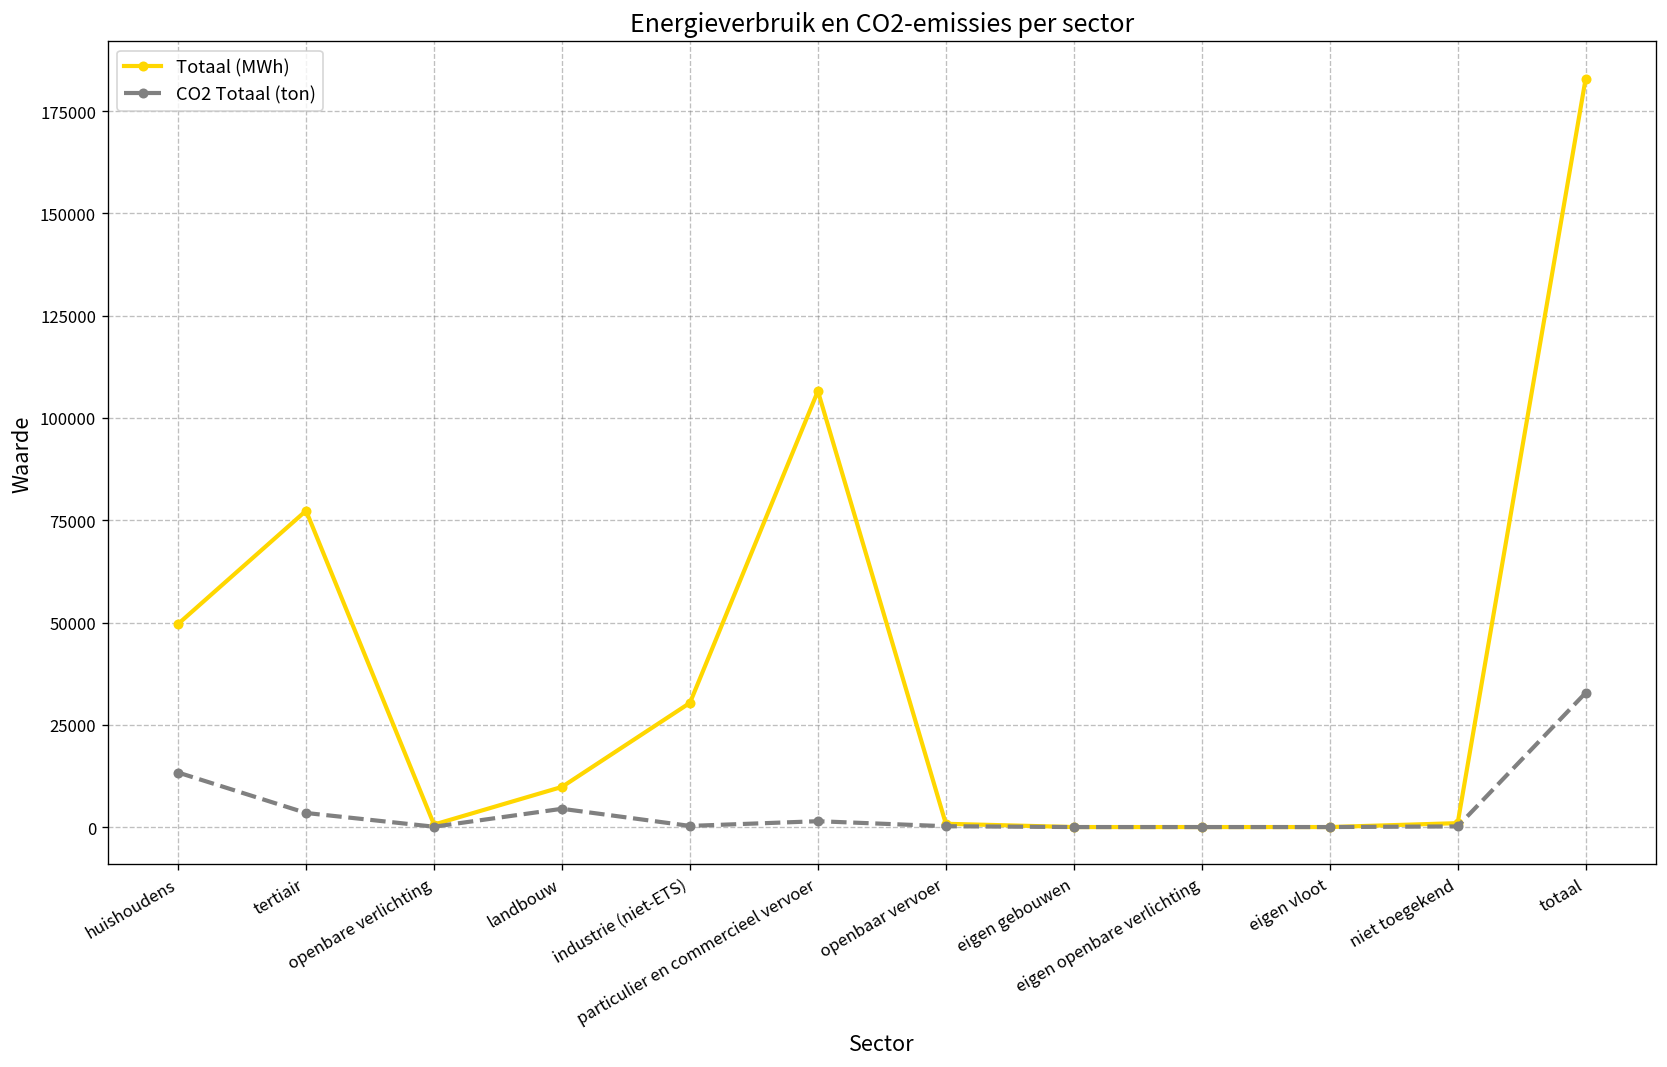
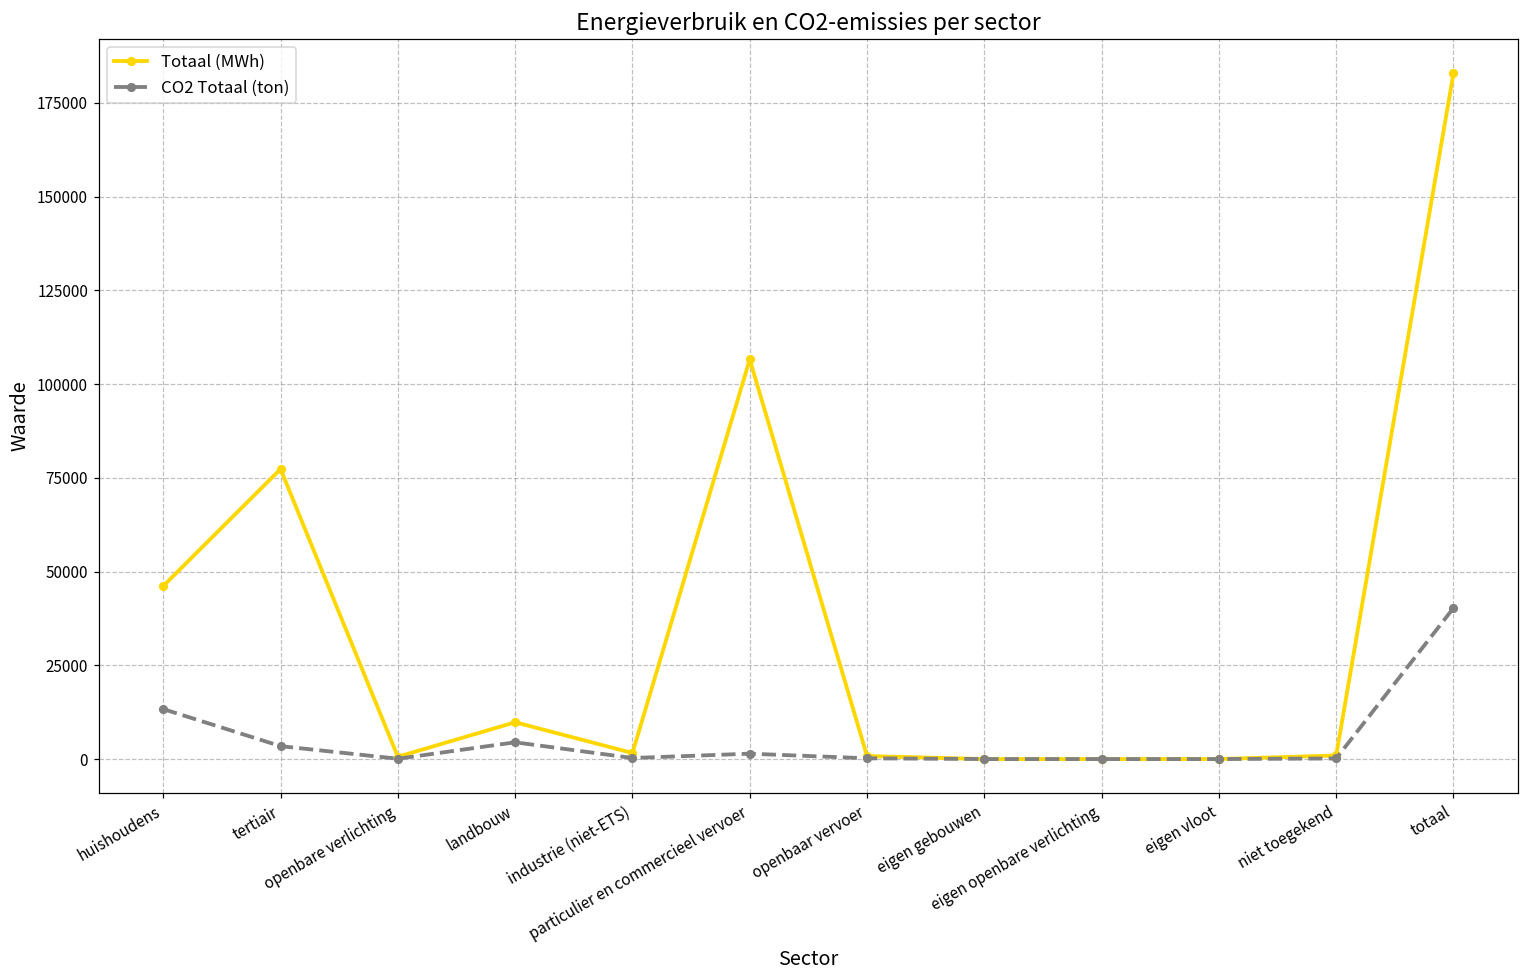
Totaal (MWh), huishoudens: 50000 -> 46000
Totaal (MWh), industrie (niet-ETS): 30000 -> 2000
CO2 Totaal (ton), totaal: 33000 -> 40000
